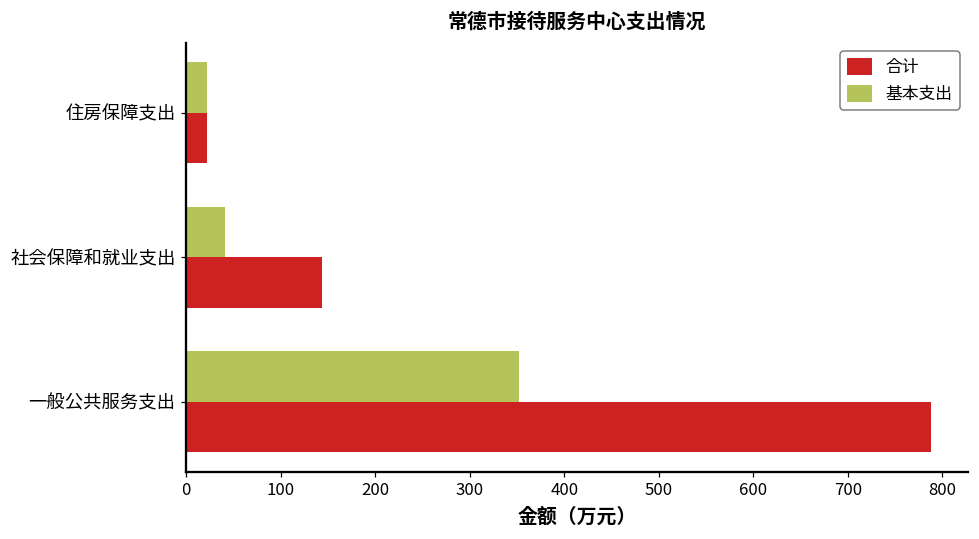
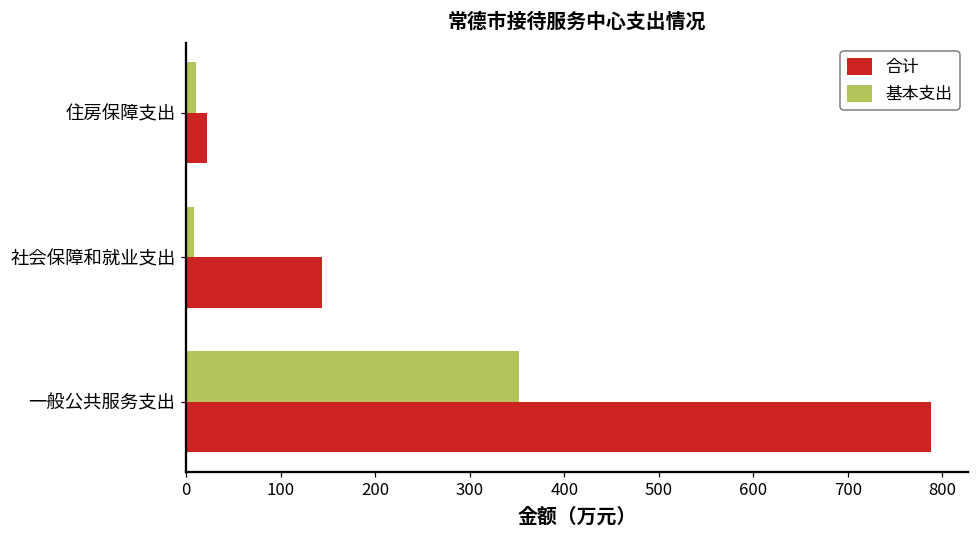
基本支出, 住房保障支出: 20 -> 10
基本支出, 社会保障和就业支出: 40 -> 10
